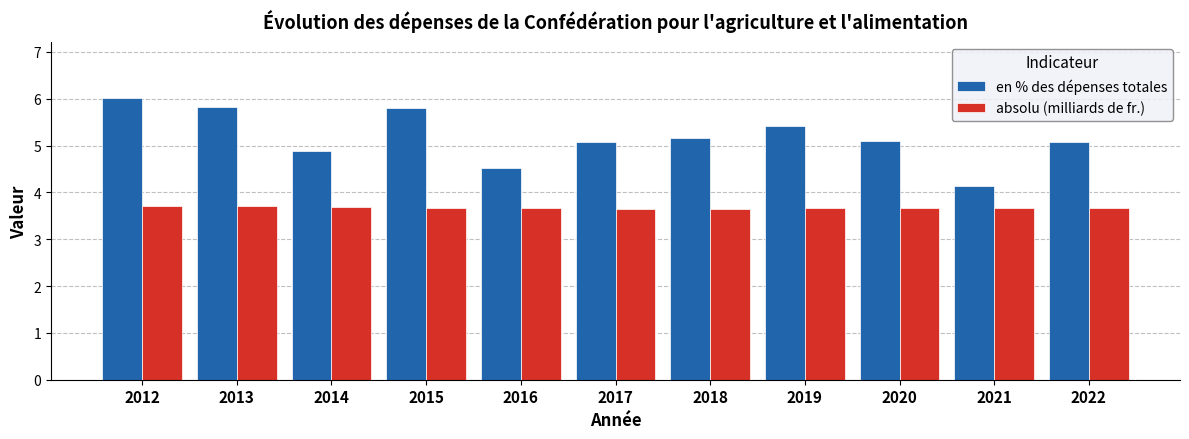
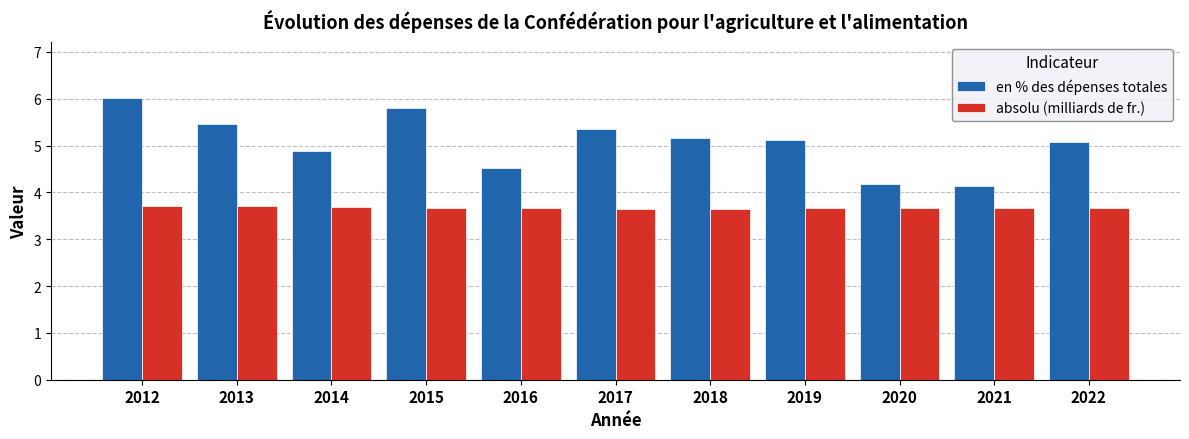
en % des dépenses totales, 2013: 5.8 -> 5.5
en % des dépenses totales, 2017: 5.1 -> 5.4
en % des dépenses totales, 2019: 5.4 -> 5.1
en % des dépenses totales, 2020: 5.1 -> 4.2
